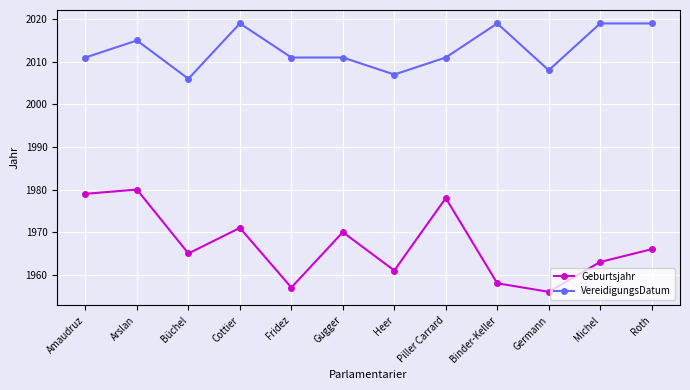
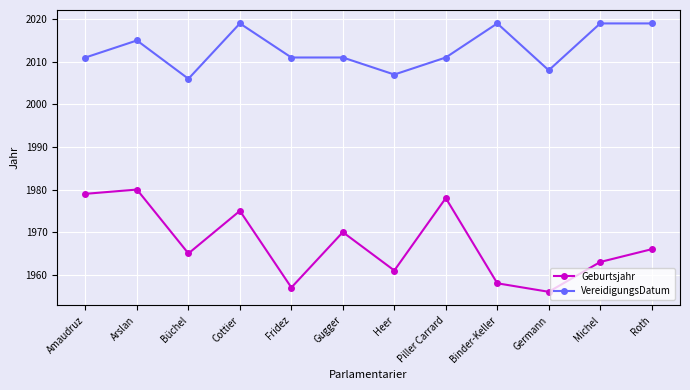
Geburtsjahr, Cottier: 1971 -> 1975
